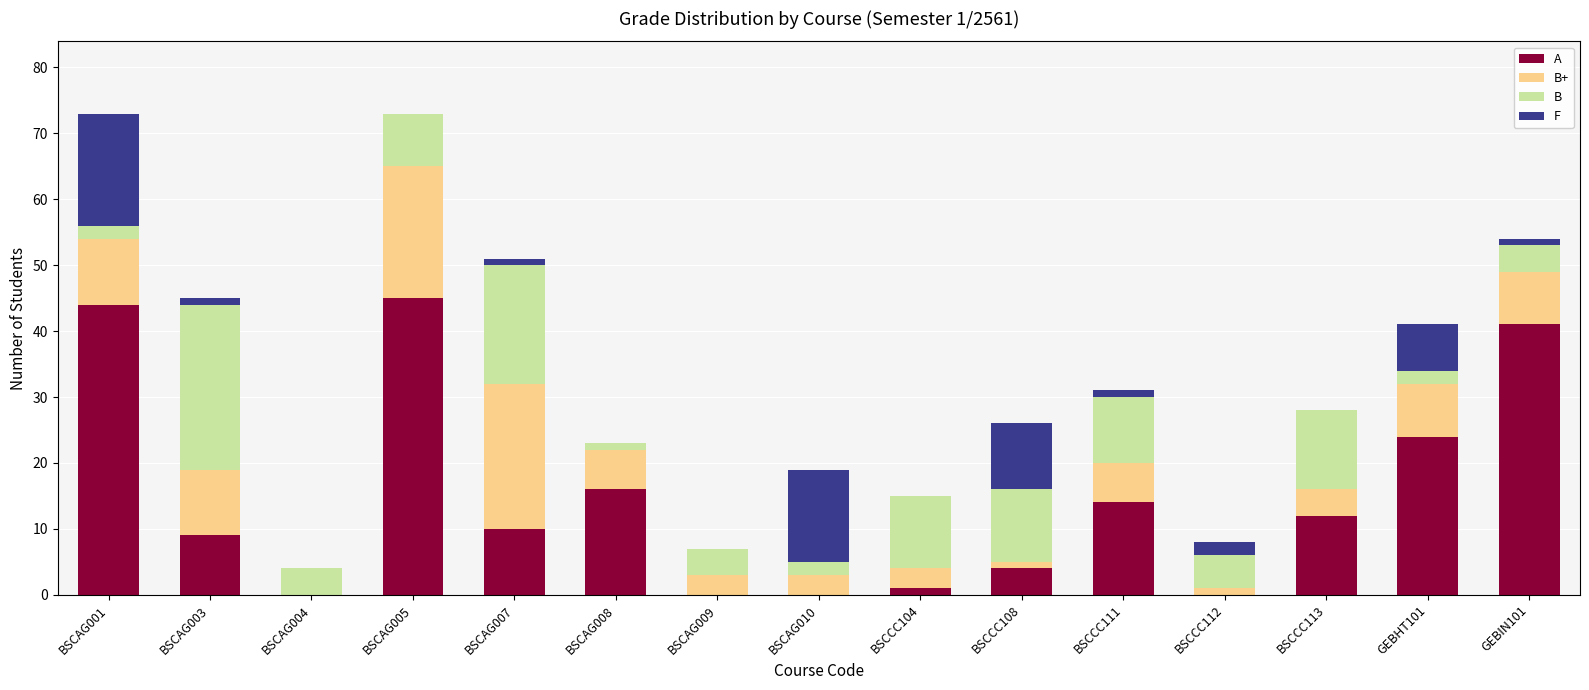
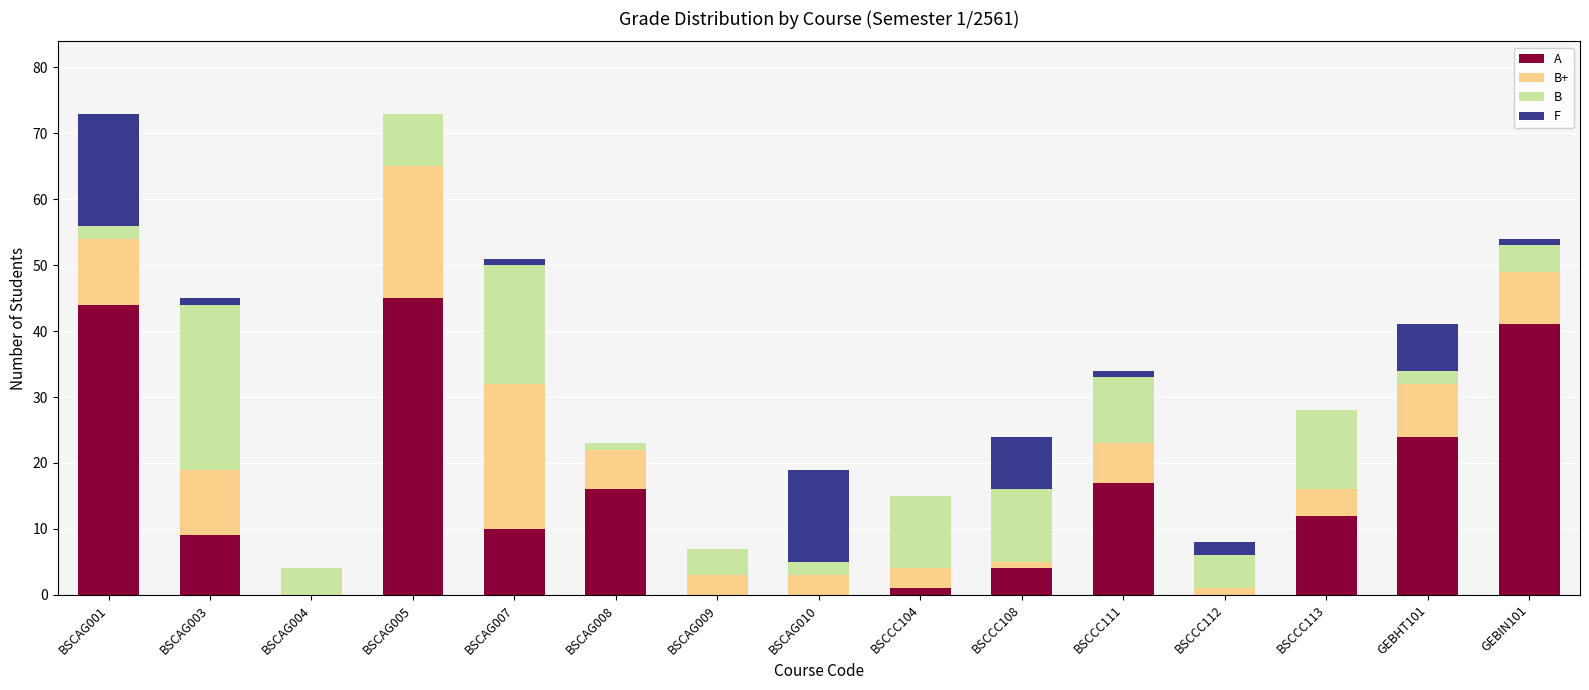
F, BSCCC108: 10 -> 8
A, BSCCC111: 14 -> 17
